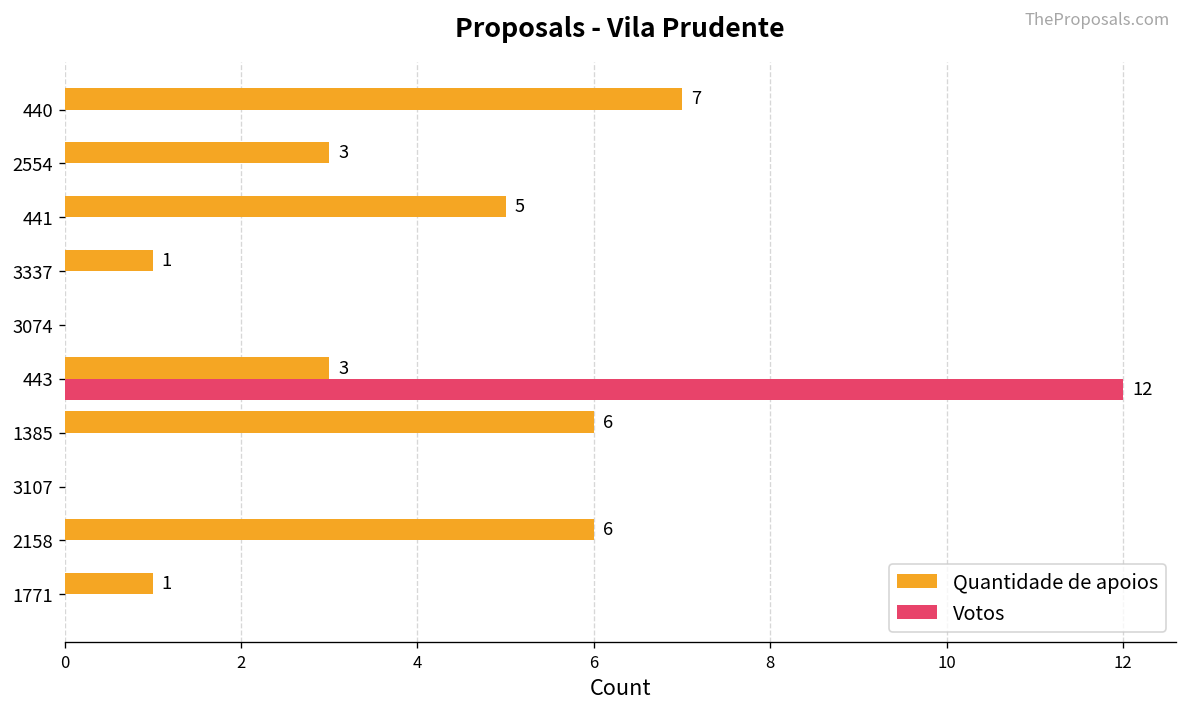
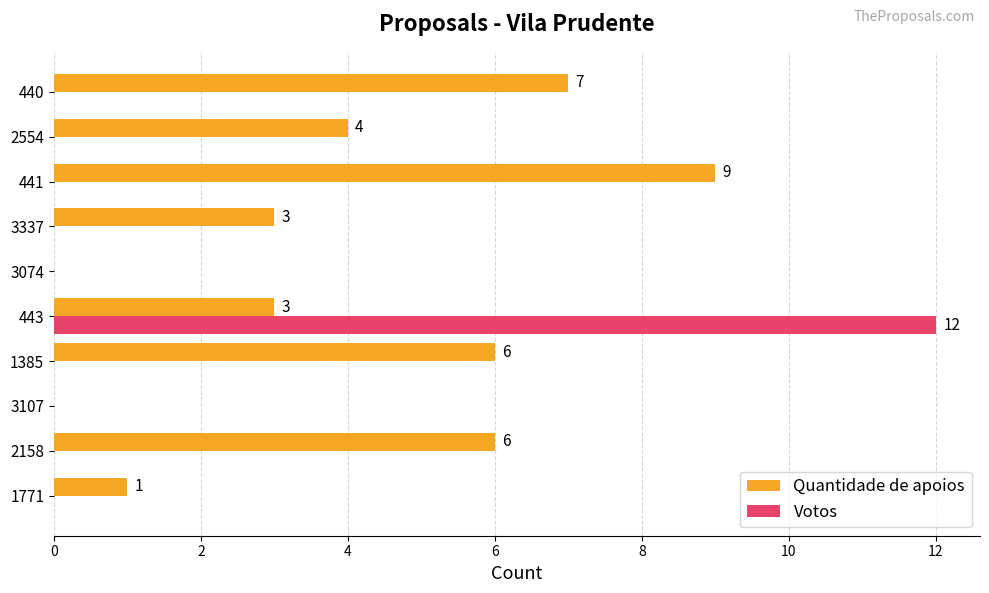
Quantidade de apoios, 2554: 3 -> 4
Quantidade de apoios, 441: 5 -> 9
Quantidade de apoios, 3337: 1 -> 3
